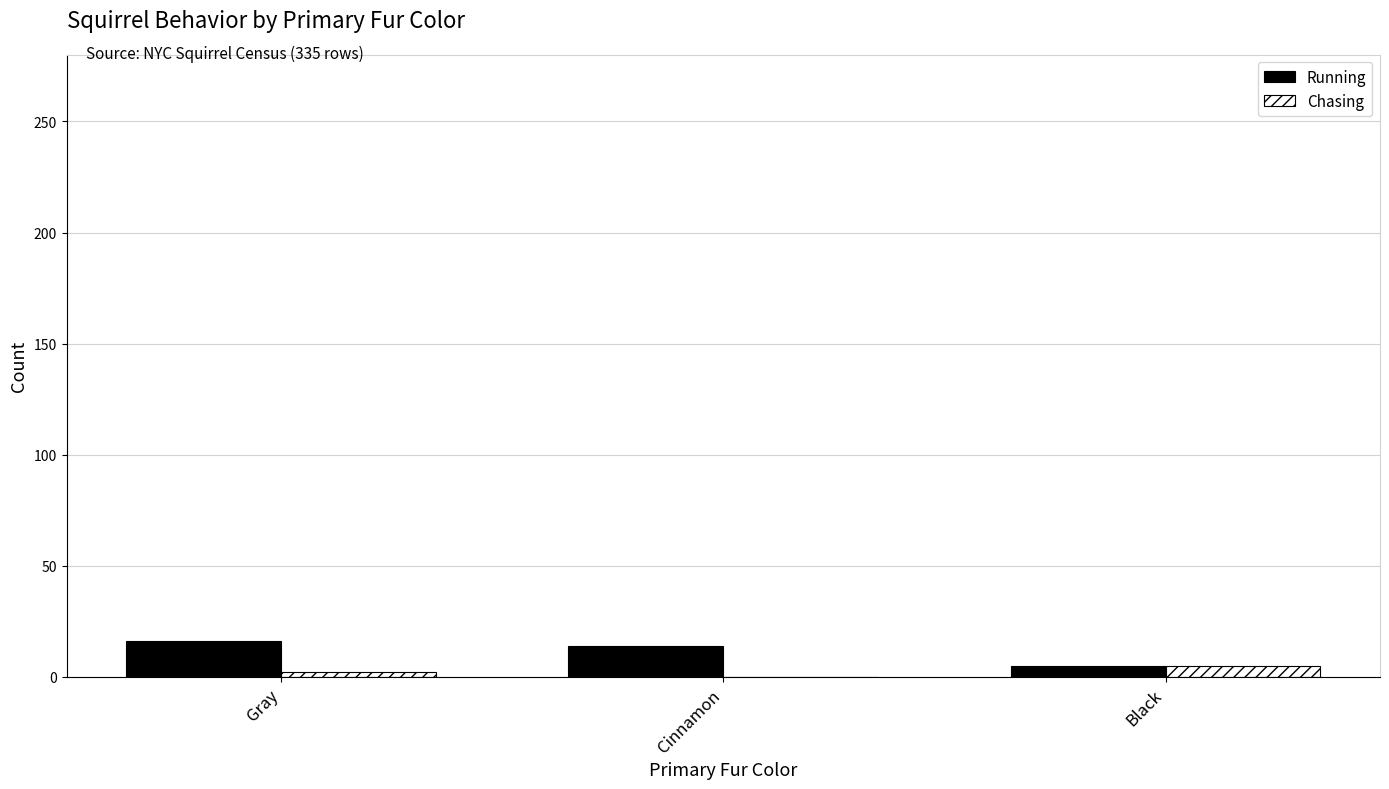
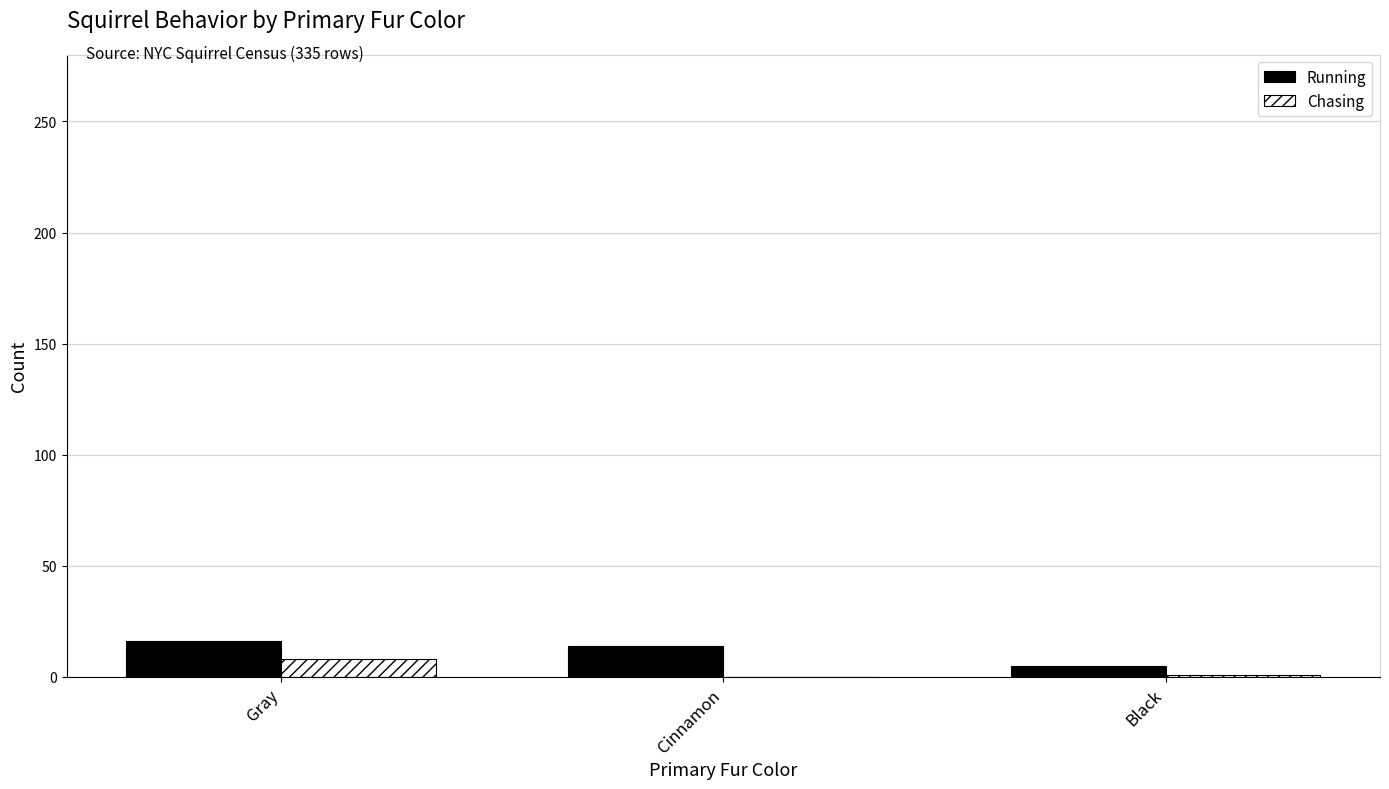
Chasing, Gray: 2 -> 8
Chasing, Black: 5 -> 1
